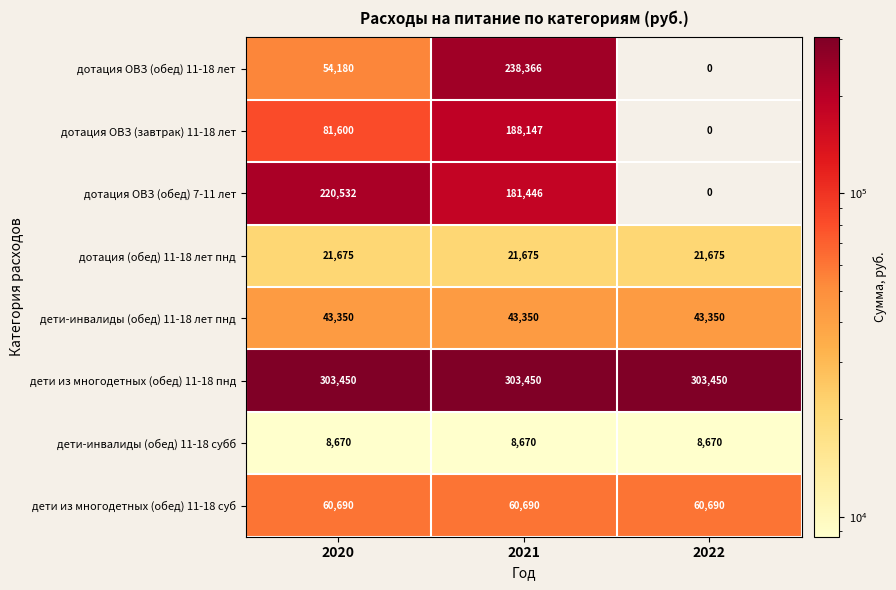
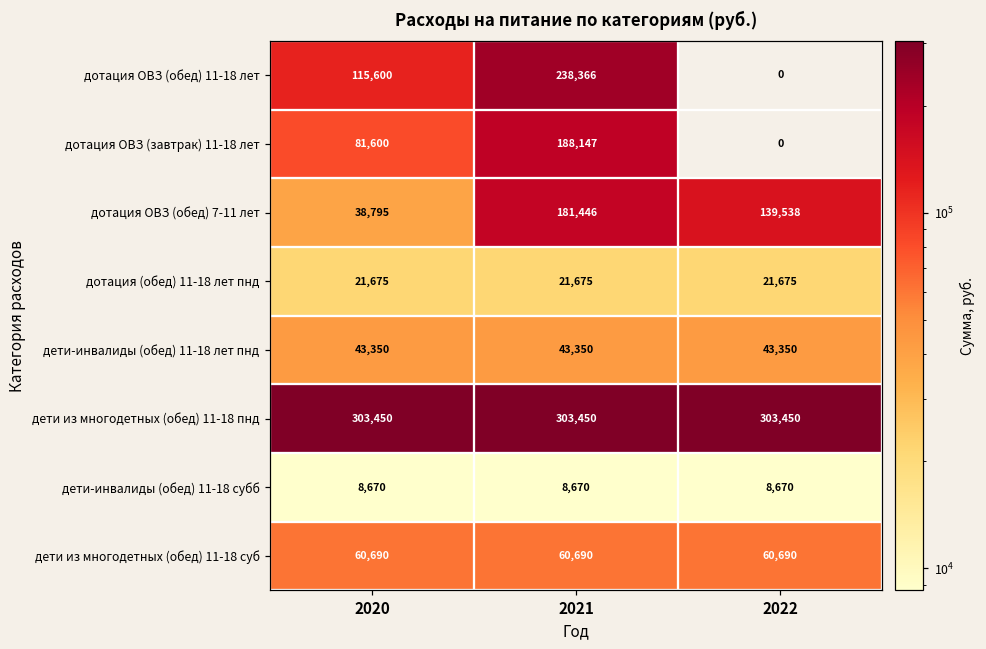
дотация ОВЗ (обед) 11-18 лет, 2020: 54,180 -> 115,600
дотация ОВЗ (обед) 7-11 лет, 2020: 220,532 -> 38,795
дотация ОВЗ (обед) 7-11 лет, 2022: 0 -> 139,538
